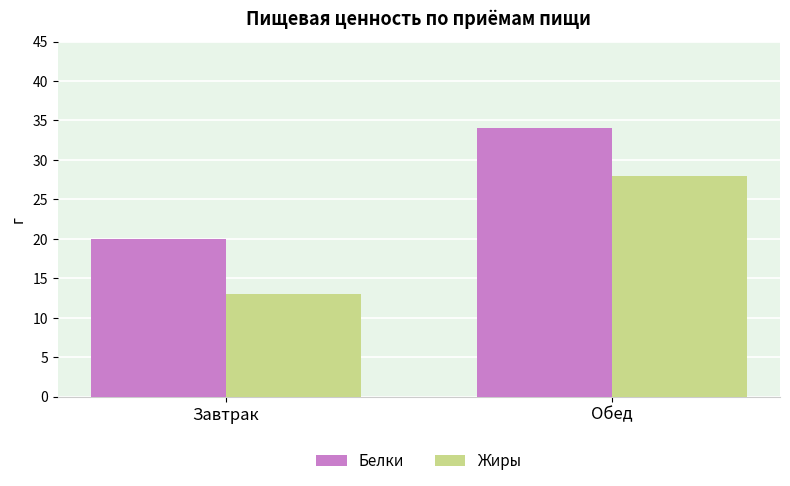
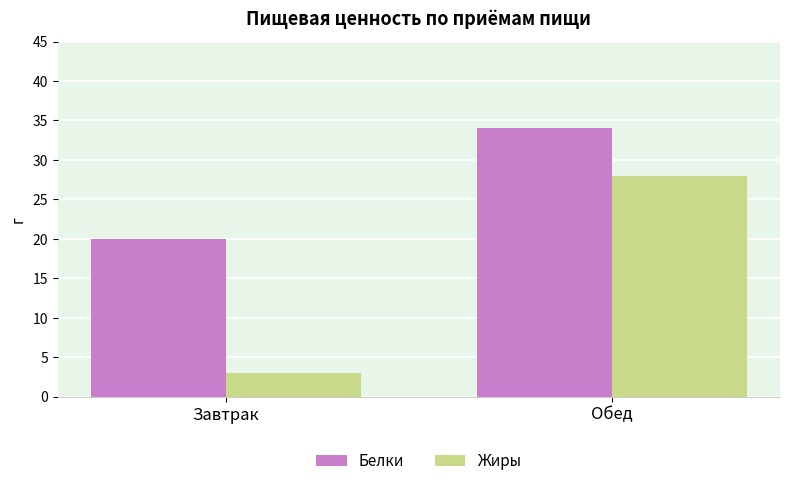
Жиры, Завтрак: 13 -> 3
